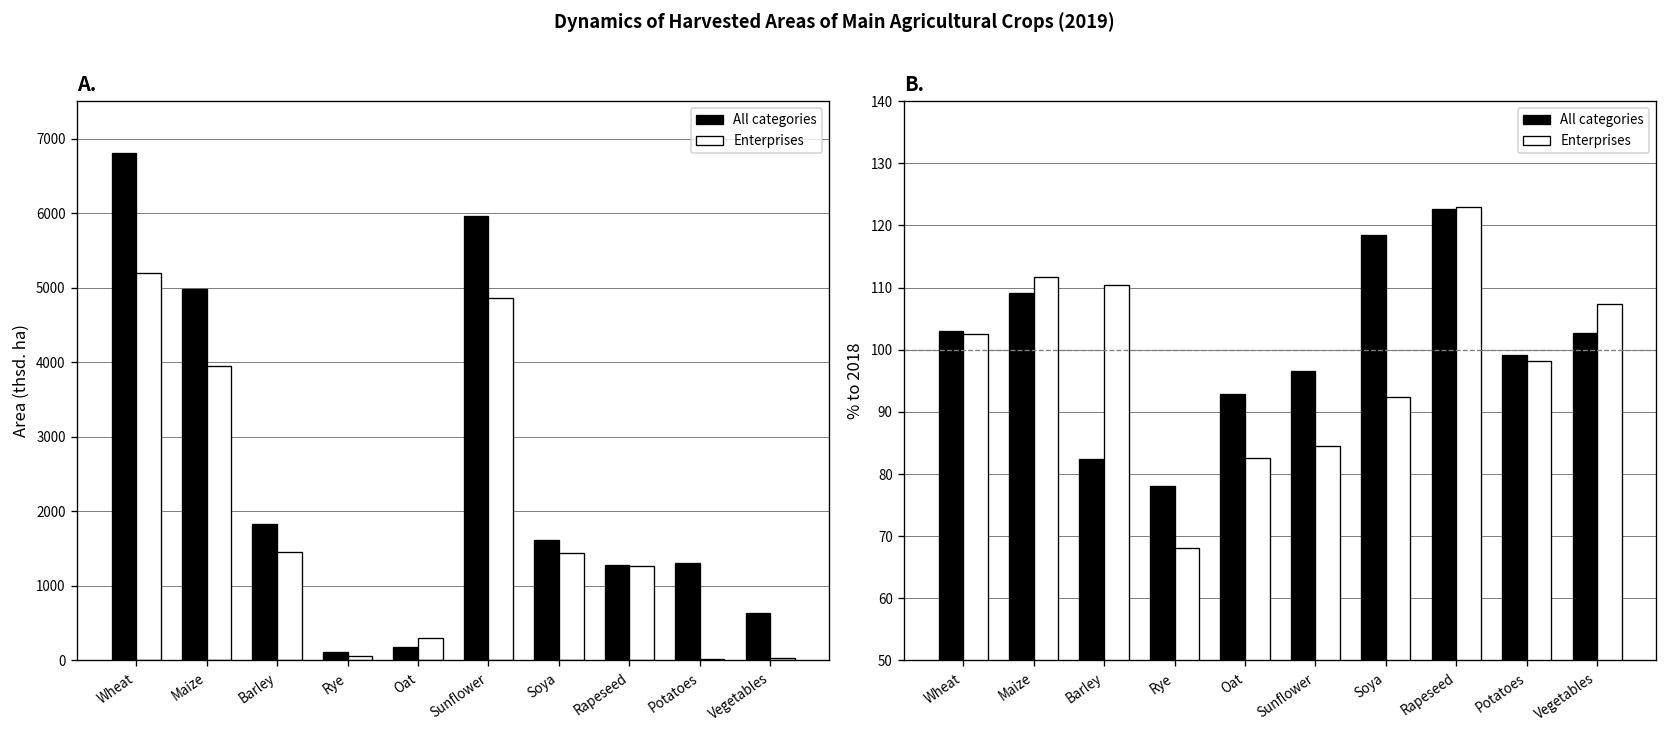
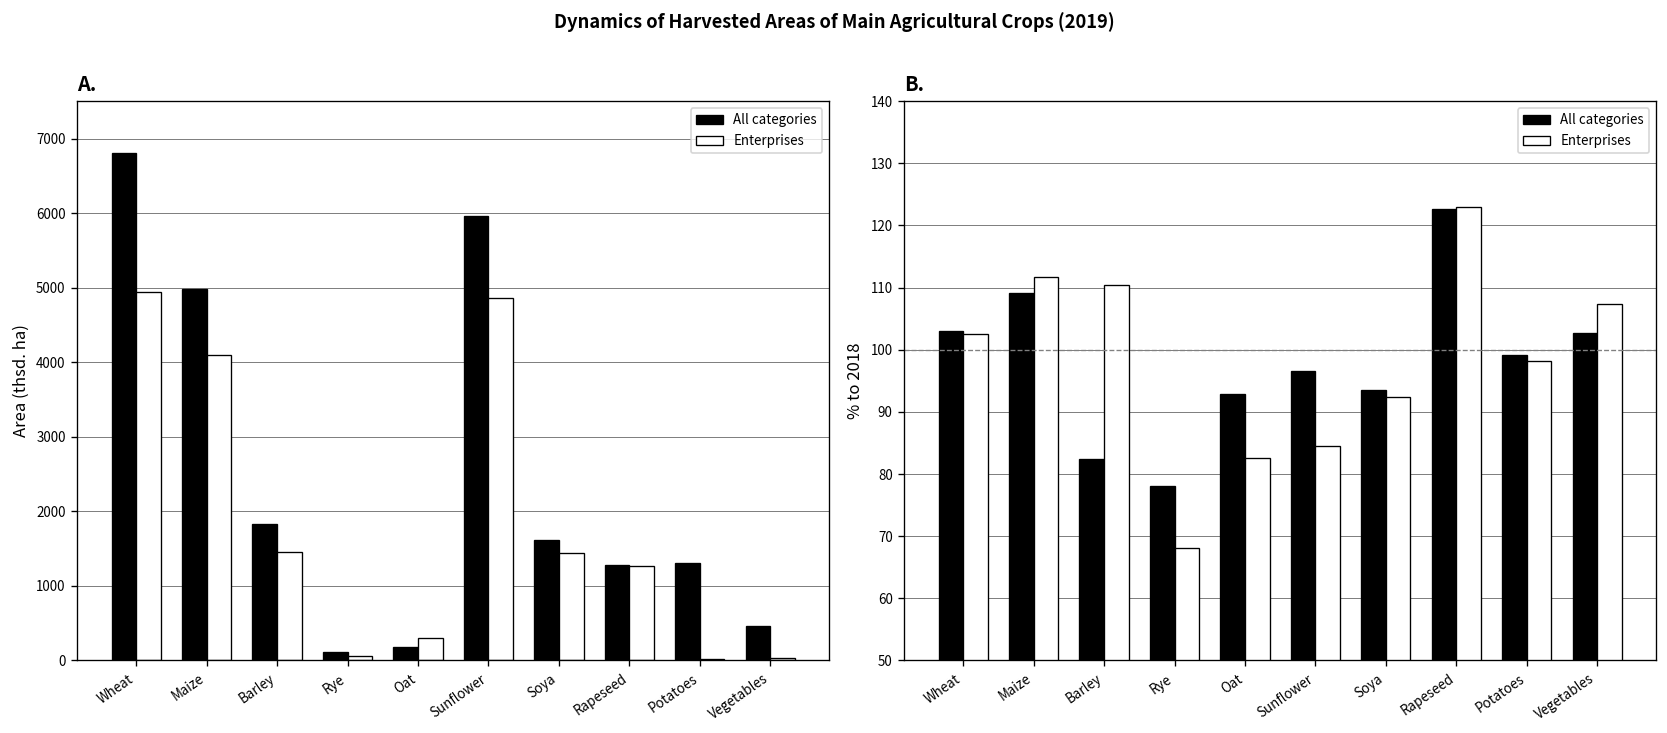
A., Enterprises, Wheat: 5200 -> 4900
A., Enterprises, Maize: 3900 -> 4100
A., All categories, Vegetables: 600 -> 500
B., All categories, Soya: 119 -> 94
